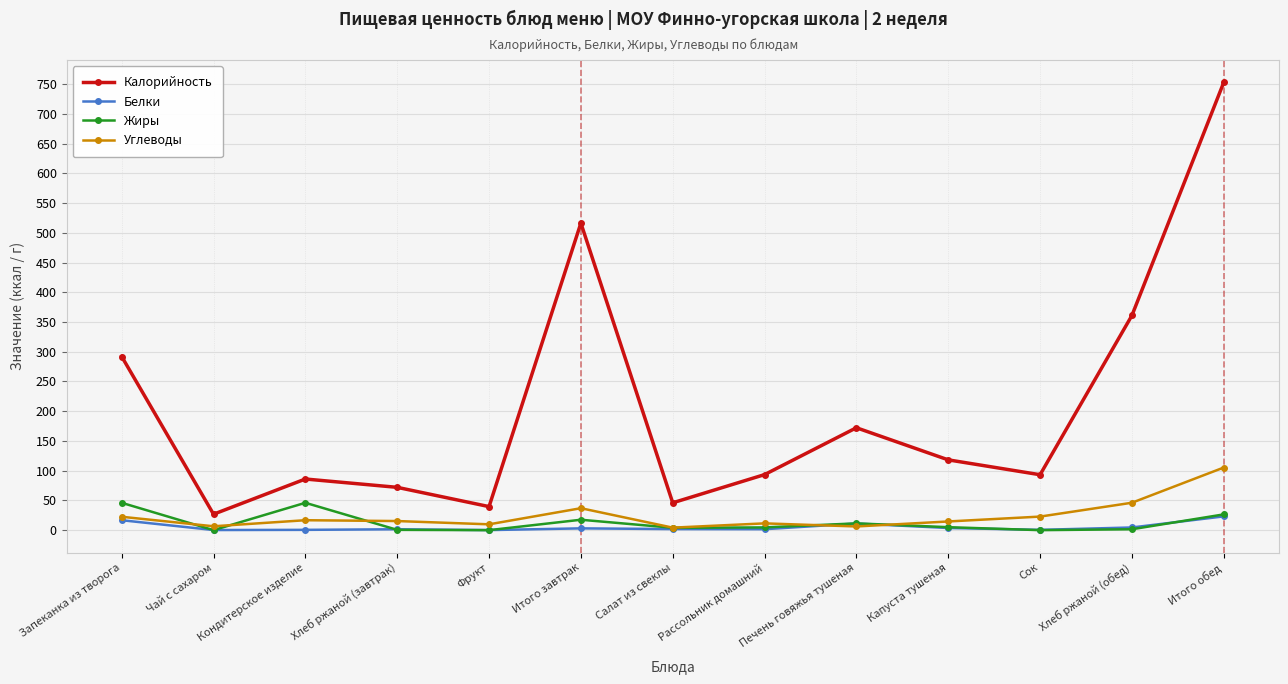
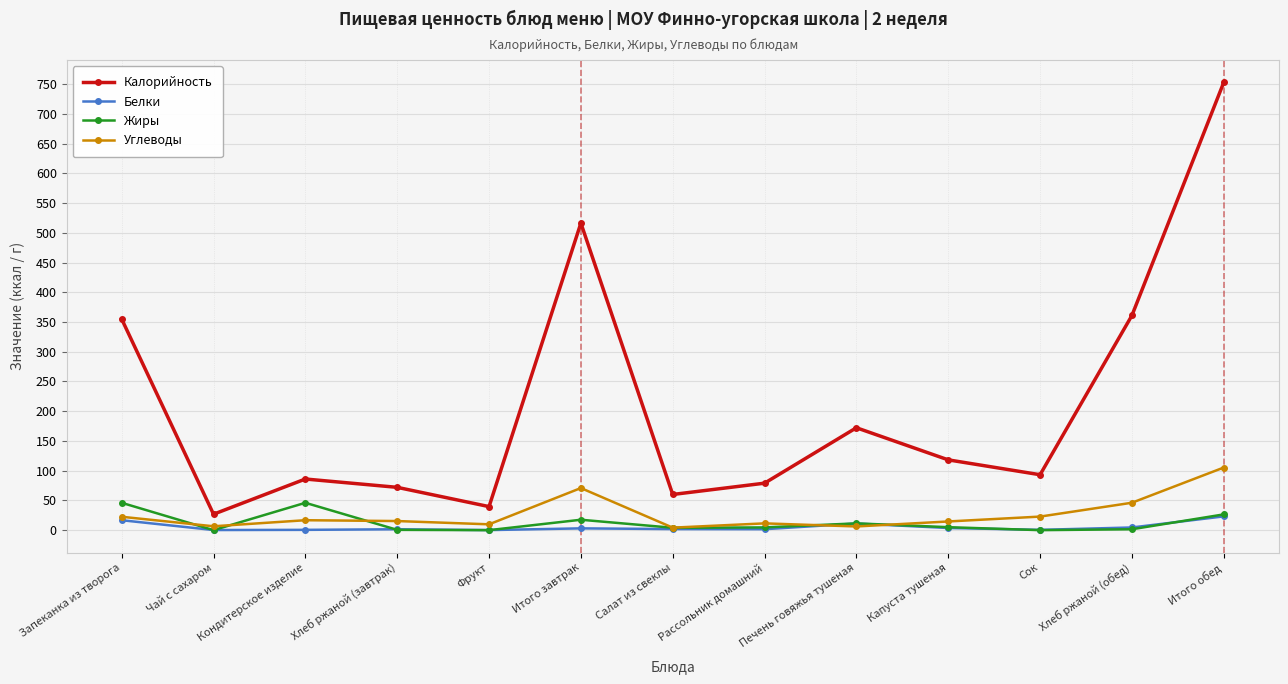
Калорийность, Запеканка из творога: 290 -> 360
Углеводы, Итого завтрак: 40 -> 70
Калорийность, Салат из свеклы: 50 -> 60
Калорийность, Рассольник домашний: 90 -> 80
